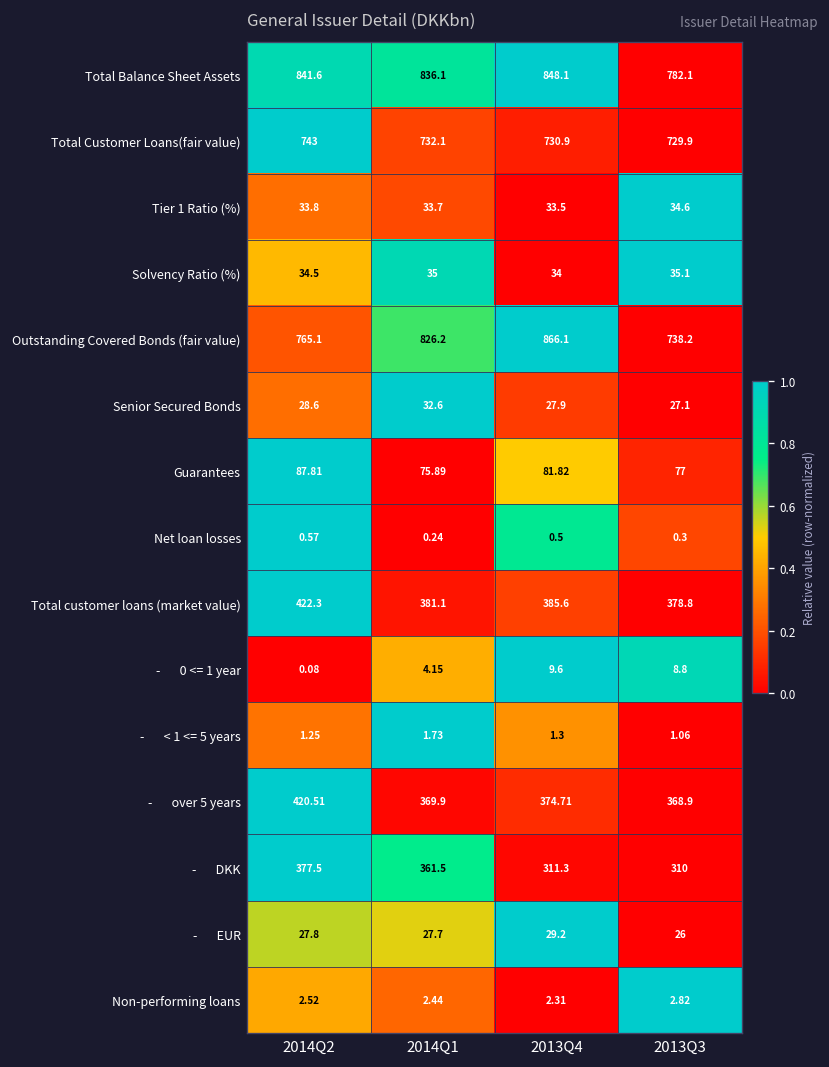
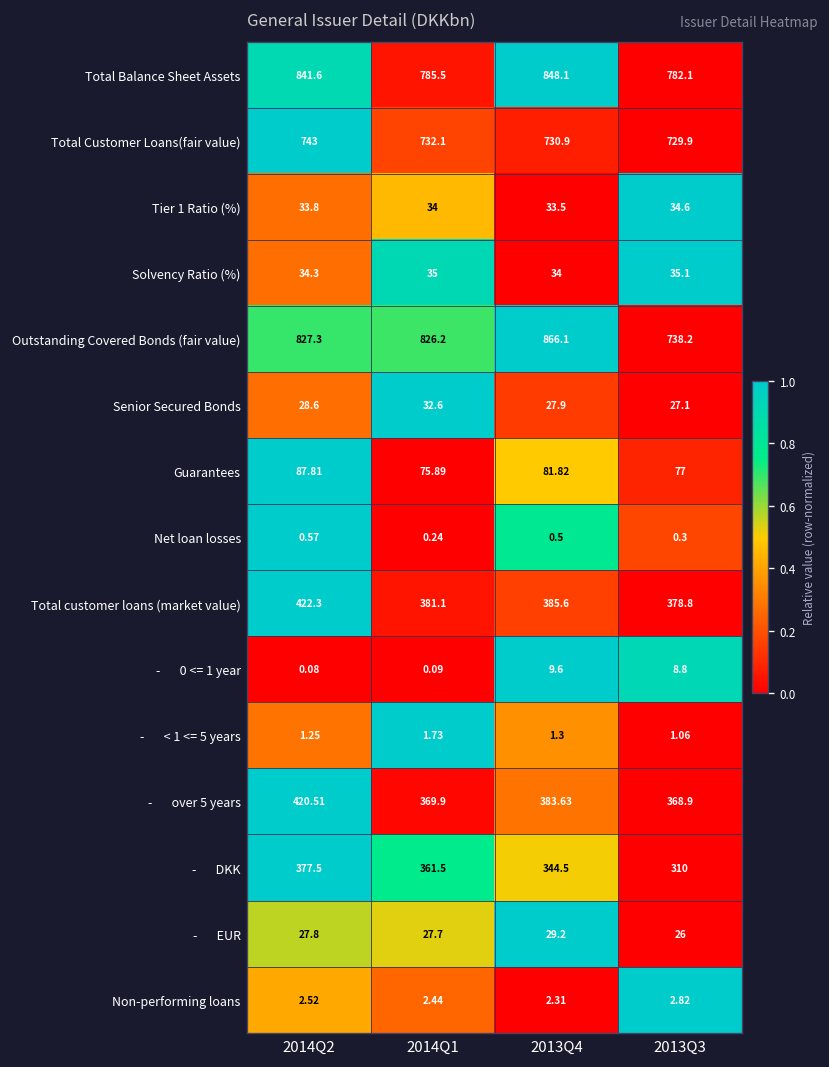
Total Balance Sheet Assets, 2014Q1: 836.1 -> 785.5
Tier 1 Ratio (%), 2014Q1: 33.7 -> 34
Solvency Ratio (%), 2014Q2: 34.5 -> 34.3
Outstanding Covered Bonds (fair value), 2014Q2: 765.1 -> 827.3
- 0 <= 1 year, 2014Q1: 4.15 -> 0.09
- over 5 years, 2013Q4: 374.71 -> 383.63
- DKK, 2013Q4: 311.3 -> 344.5
